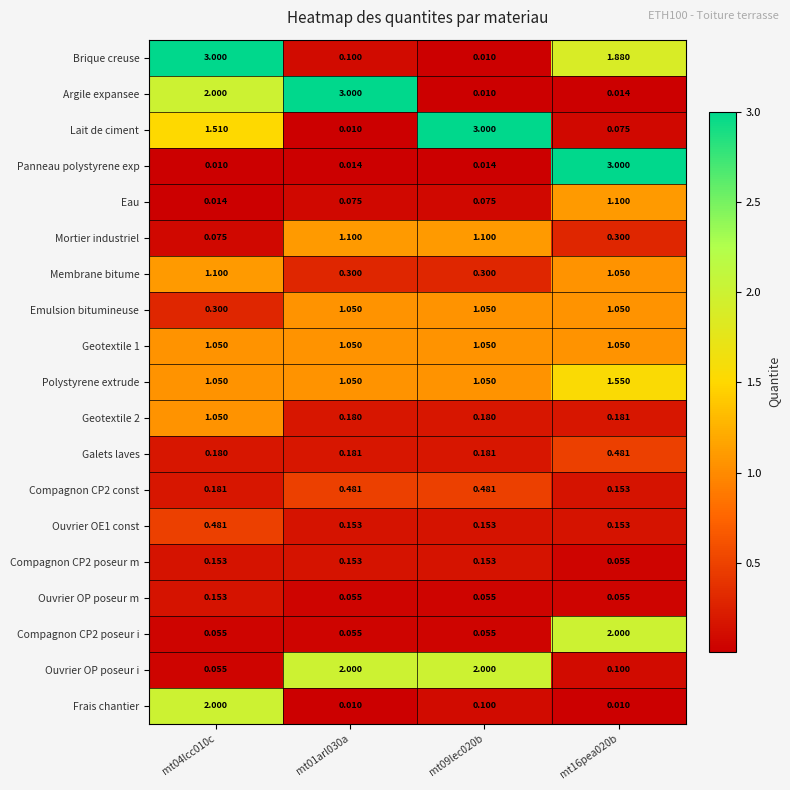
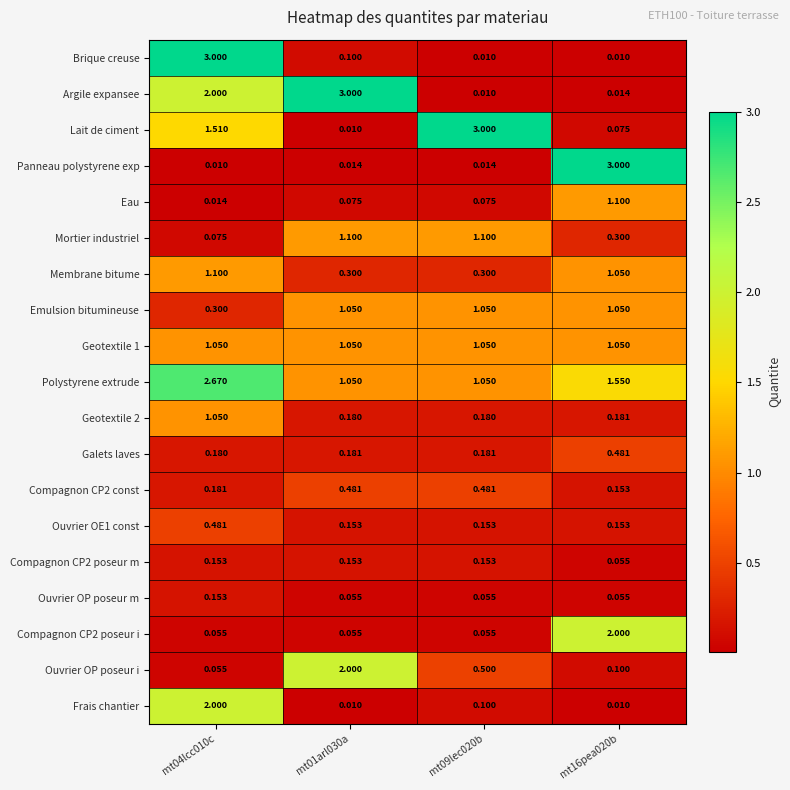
Brique creuse, mt16pea020b: 1.880 -> 0.010
Polystyrene extrude, mt04lcc010c: 1.050 -> 2.670
Ouvrier OP poseur i, mt09lec020b: 2.000 -> 0.500
